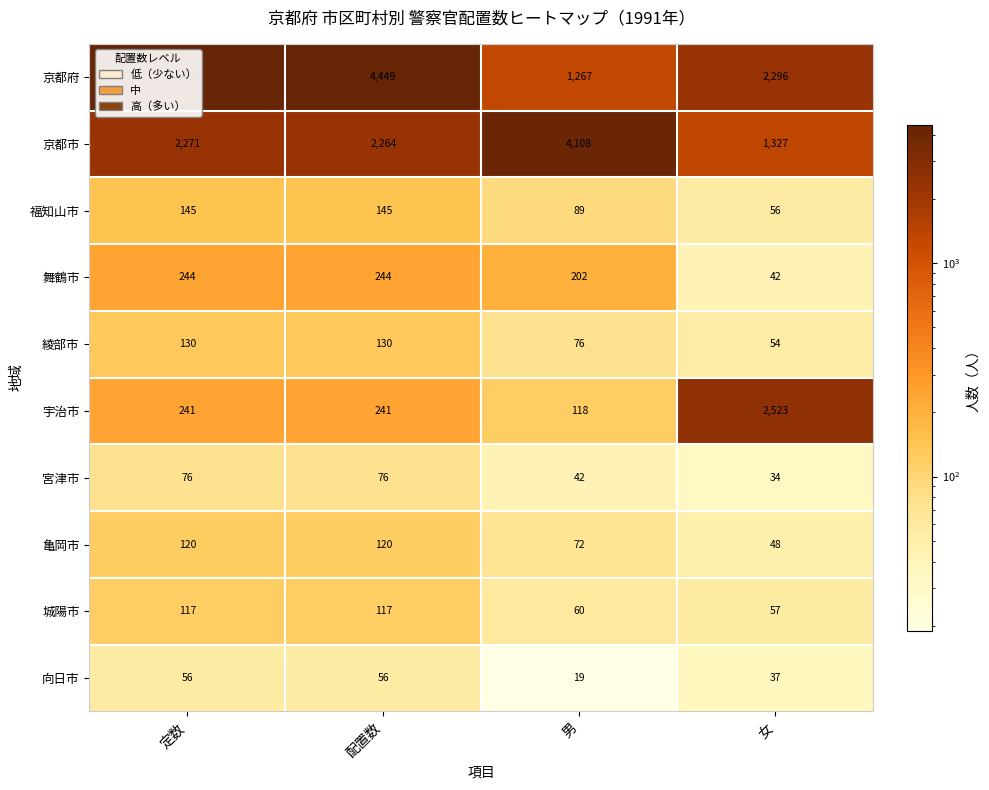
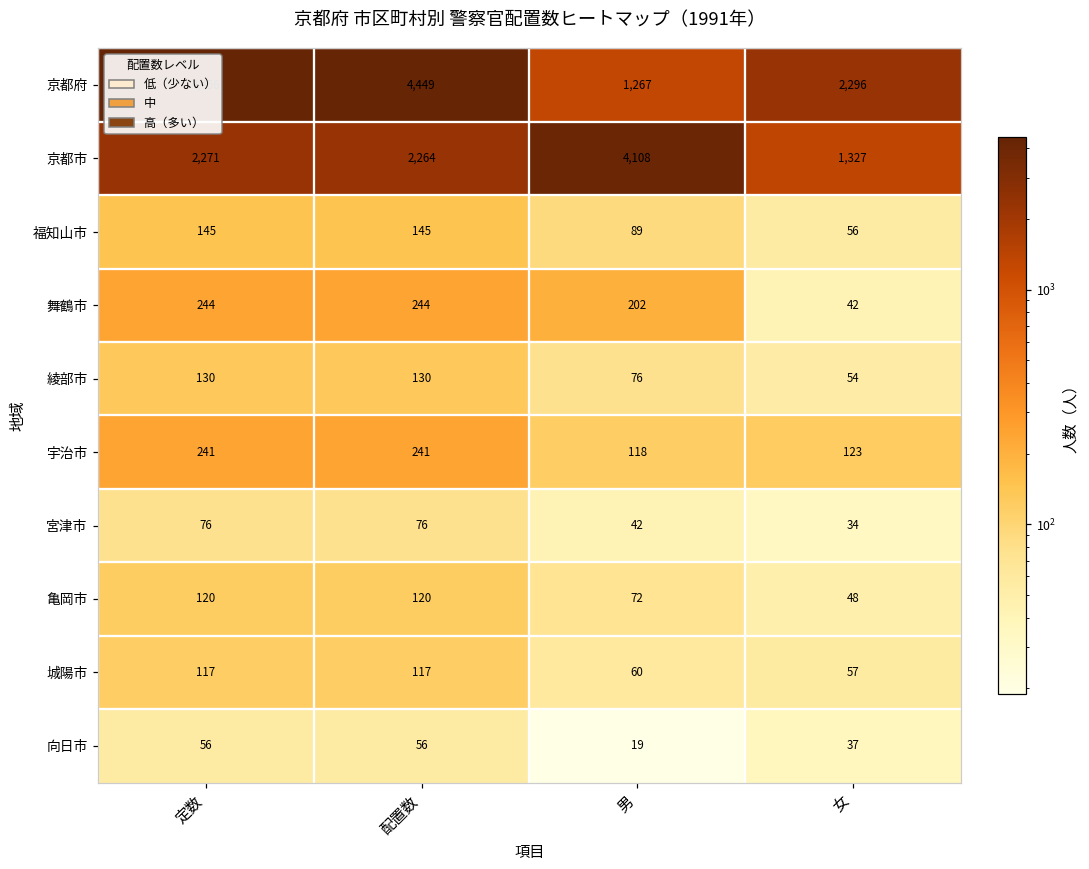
宇治市, 女: 2,523 -> 123
